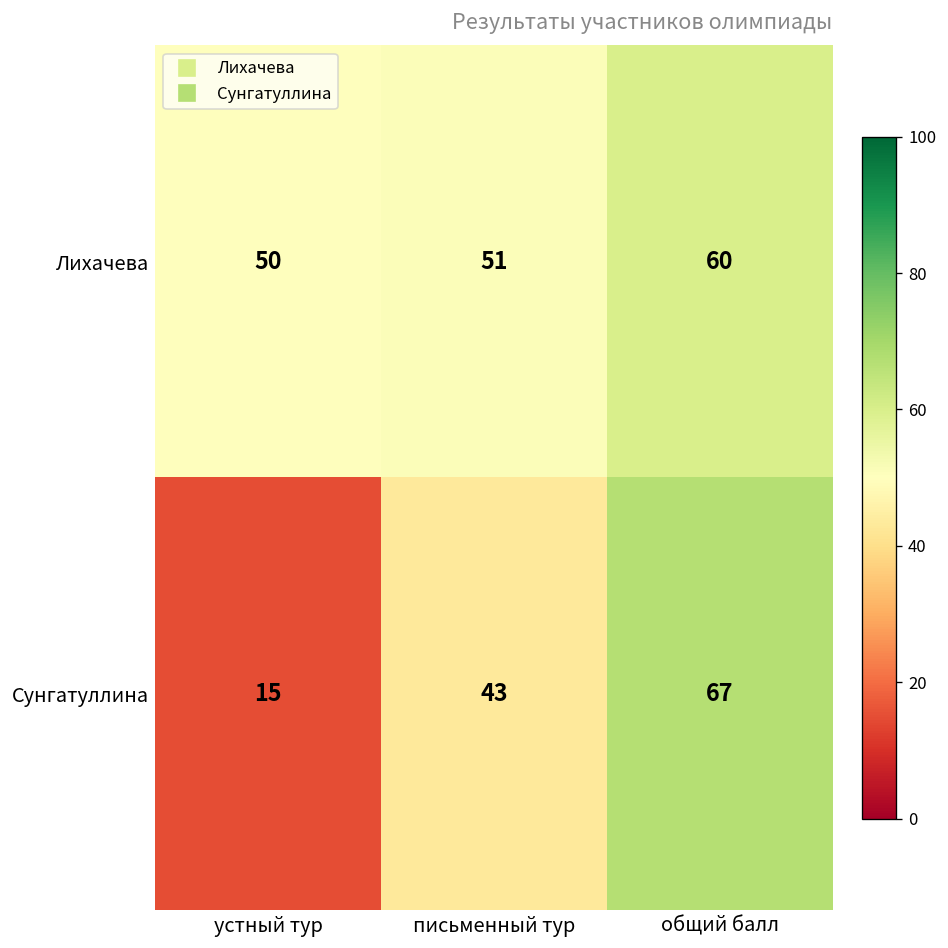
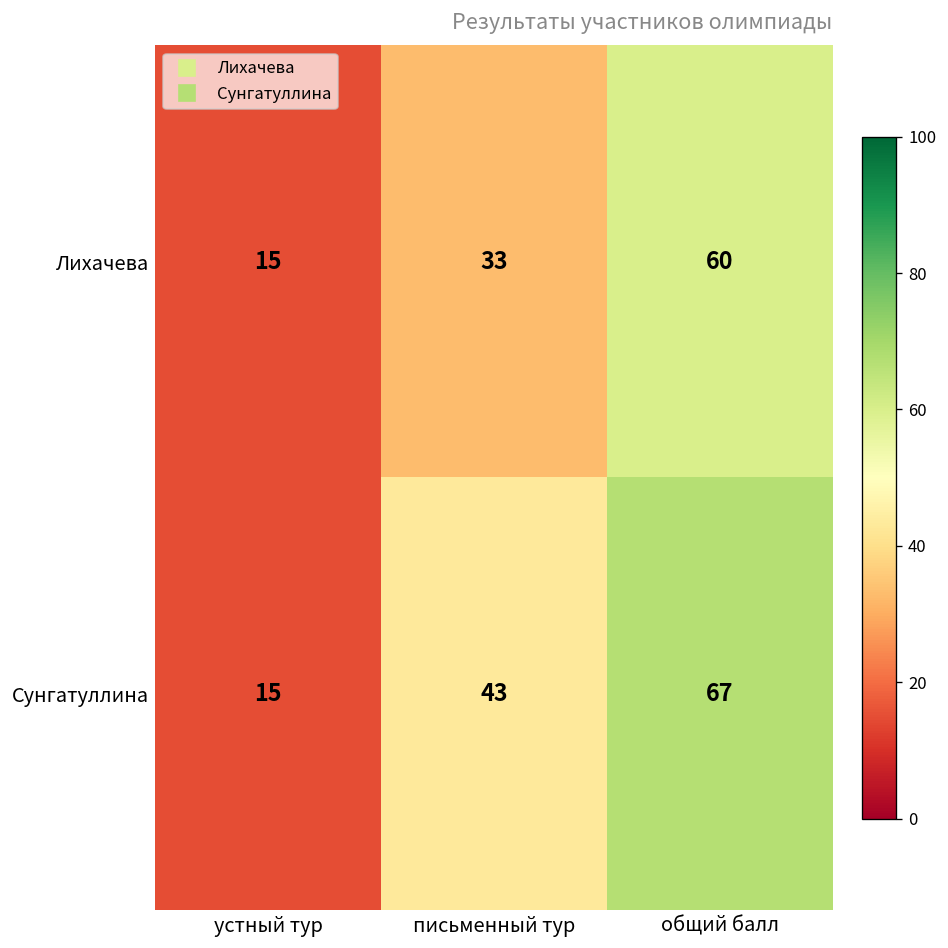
Лихачева, устный тур: 50 -> 15
Лихачева, письменный тур: 51 -> 33
